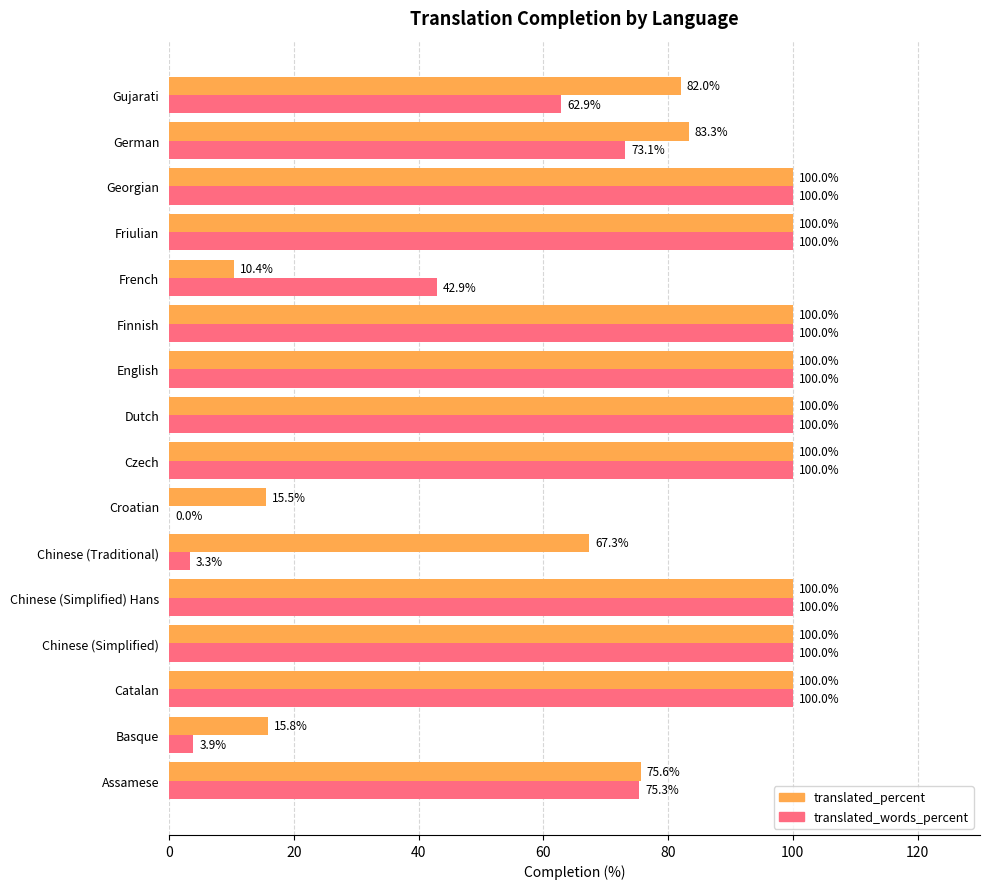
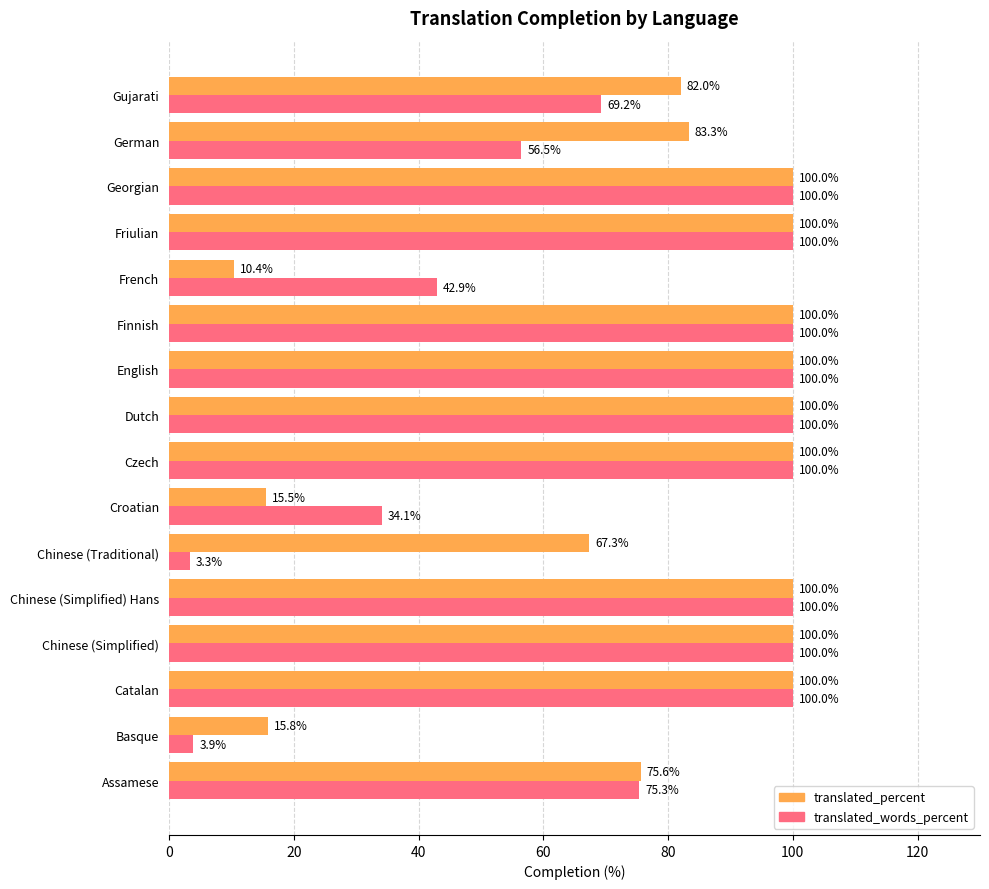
translated_words_percent, Gujarati: 62.9% -> 69.2%
translated_words_percent, German: 73.1% -> 56.5%
translated_words_percent, Croatian: 0.0% -> 34.1%
